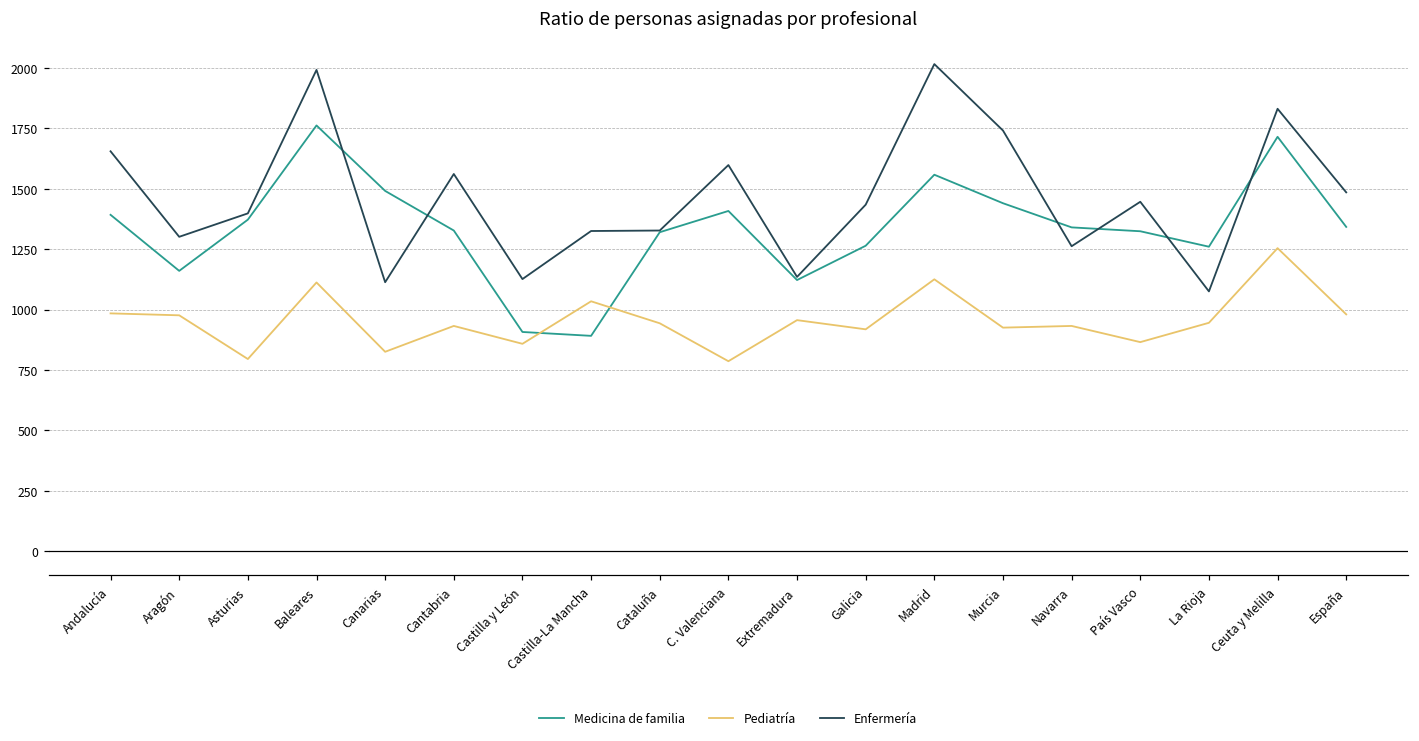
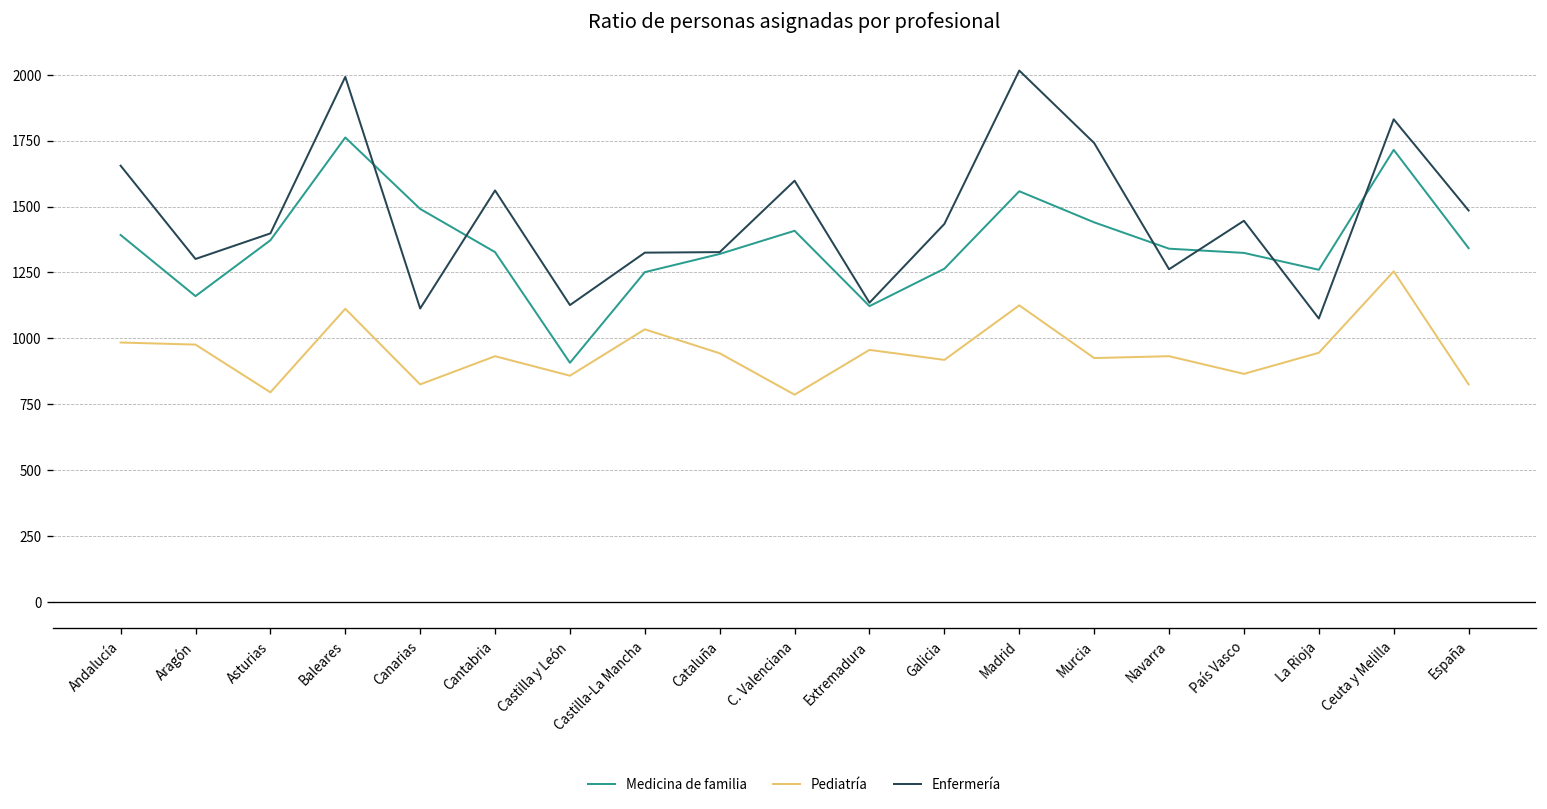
Medicina de familia, Castilla-La Mancha: 890 -> 1250
Pediatría, España: 980 -> 830
